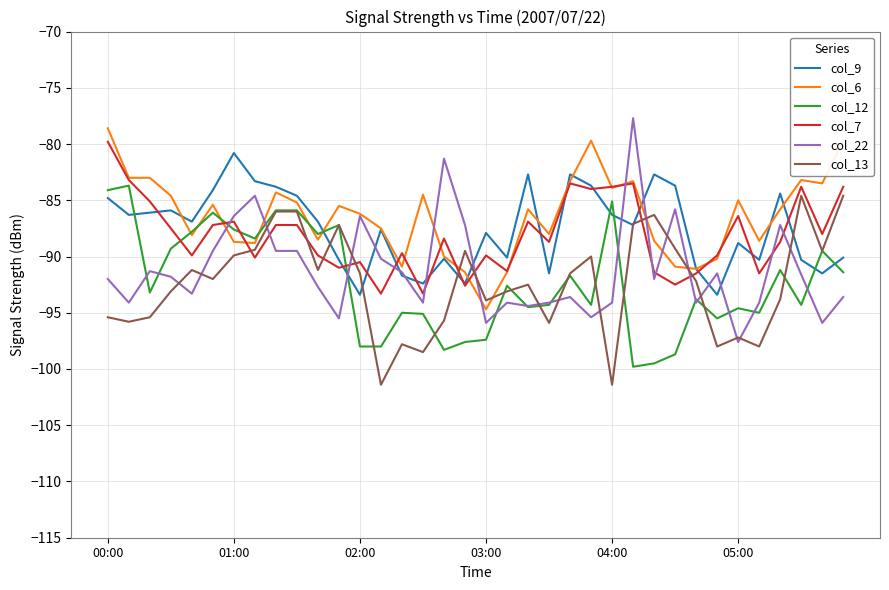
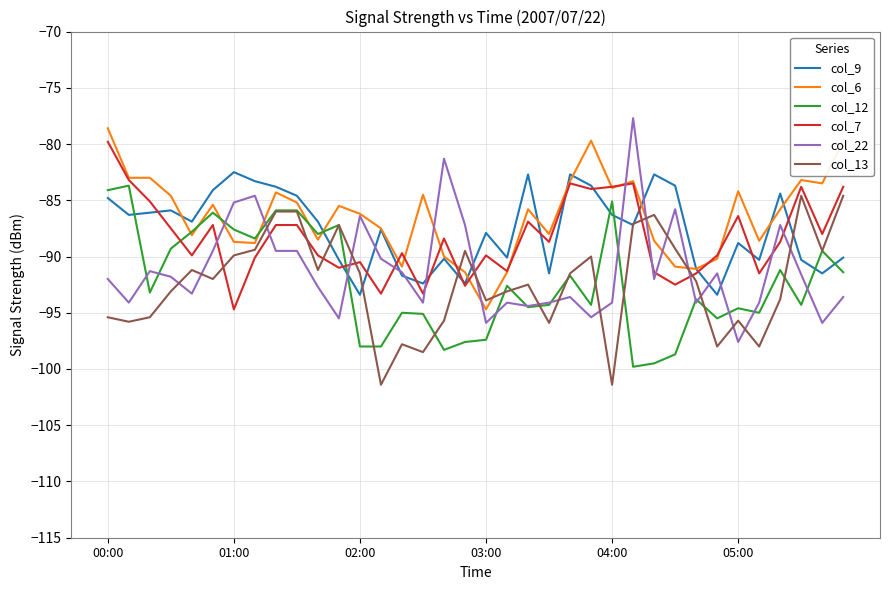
col_9, 01:00: -80.8 -> -82.5
col_7, 01:00: -86.9 -> -94.7
col_22, 01:00: -86.4 -> -85.2
col_6, 05:00: -85.0 -> -84.2
col_13, 05:00: -97.2 -> -95.7
